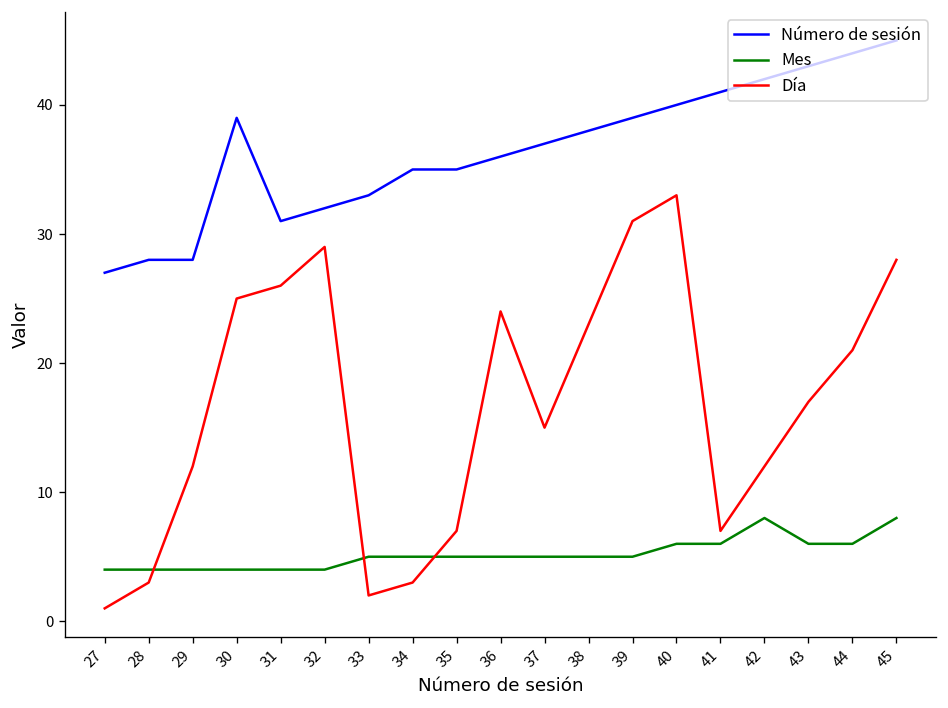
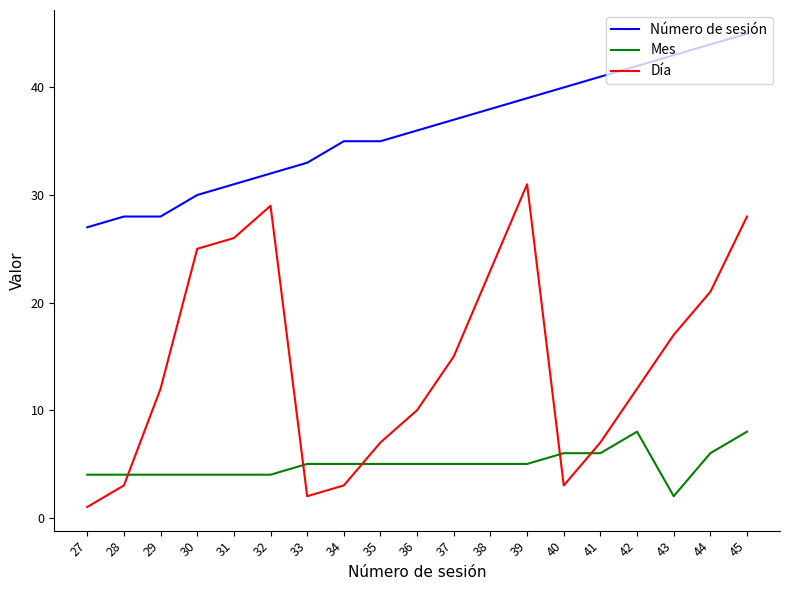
Número de sesión, 30: 39 -> 30
Día, 36: 24 -> 10
Día, 40: 33 -> 3
Mes, 43: 6 -> 2
